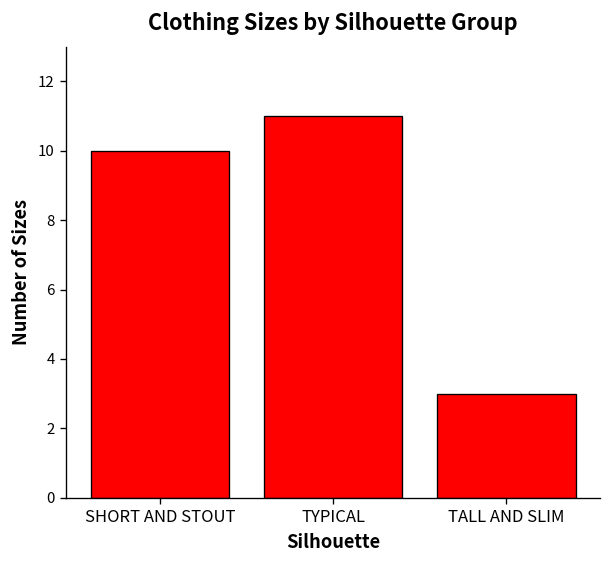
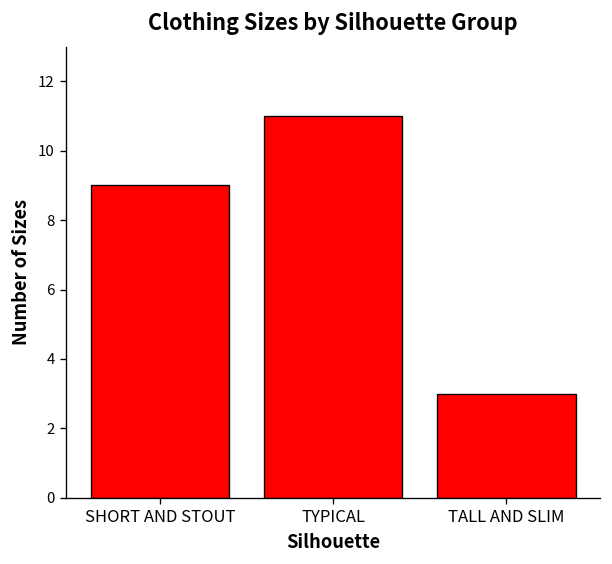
SHORT AND STOUT: 10 -> 9
